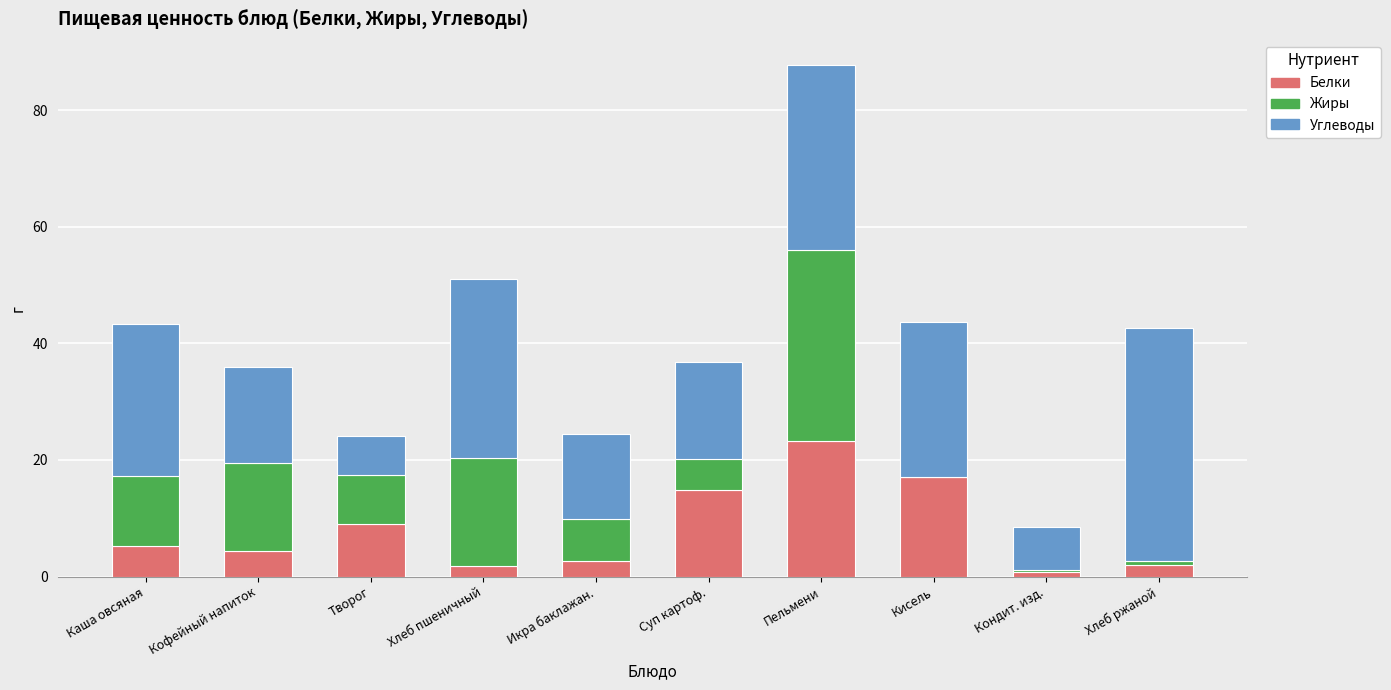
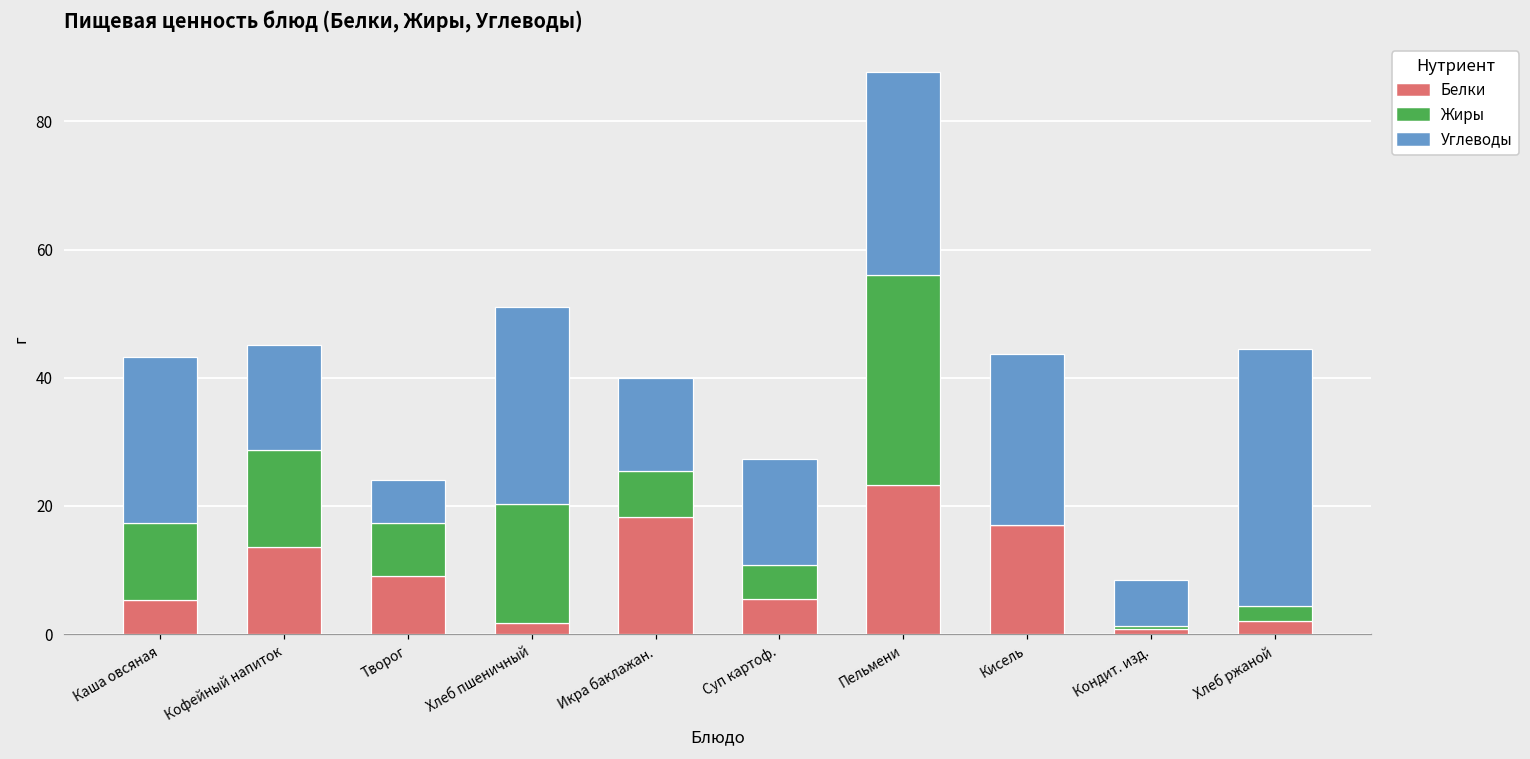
Белки, Кофейный напиток: 4 -> 14
Белки, Икра баклажан.: 3 -> 18
Белки, Суп картоф.: 15 -> 5
Жиры, Хлеб ржаной: 1 -> 2
